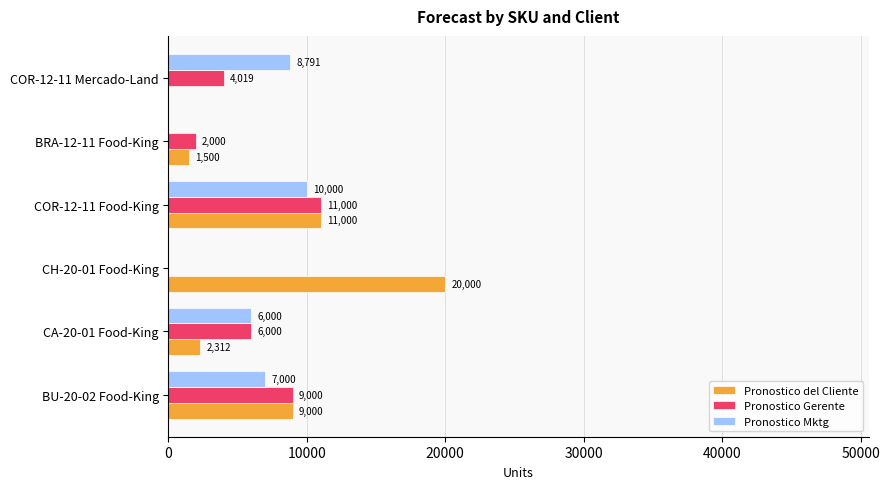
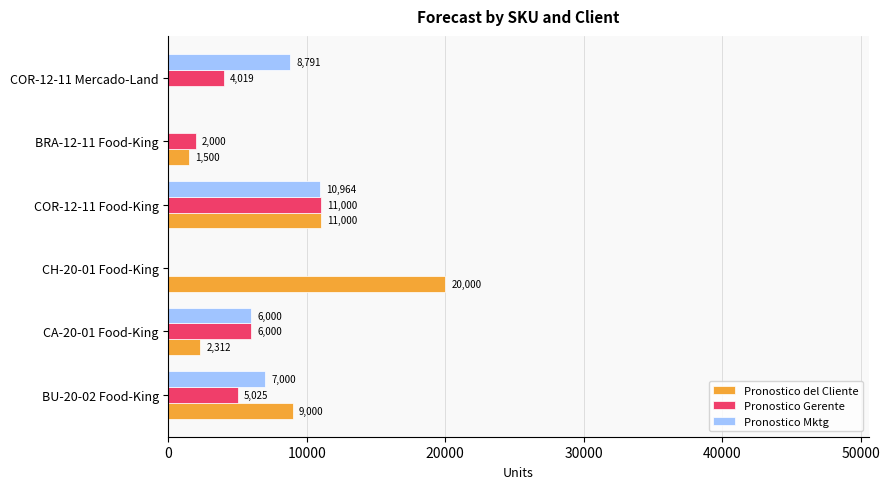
Pronostico Mktg, COR-12-11 Food-King: 10,000 -> 10,964
Pronostico Gerente, BU-20-02 Food-King: 9,000 -> 5,025
